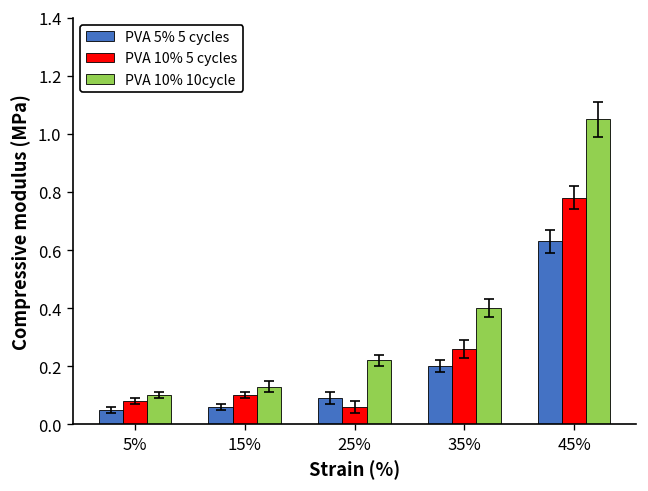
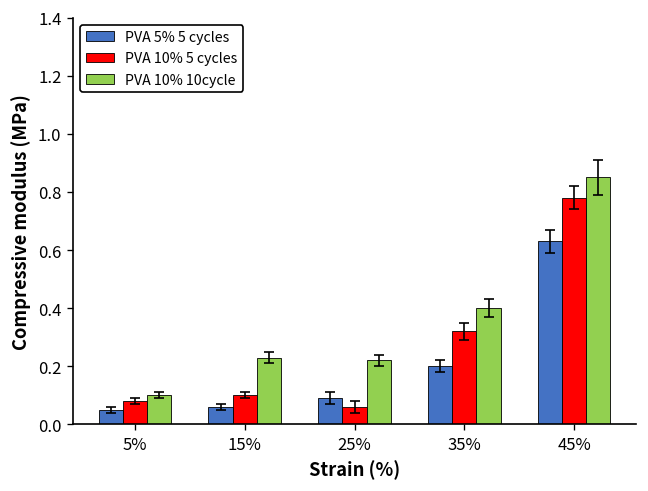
PVA 10% 10cycle, 15%: 0.13 -> 0.23
PVA 10% 5 cycles, 35%: 0.26 -> 0.32
PVA 10% 10cycle, 45%: 1.05 -> 0.85
